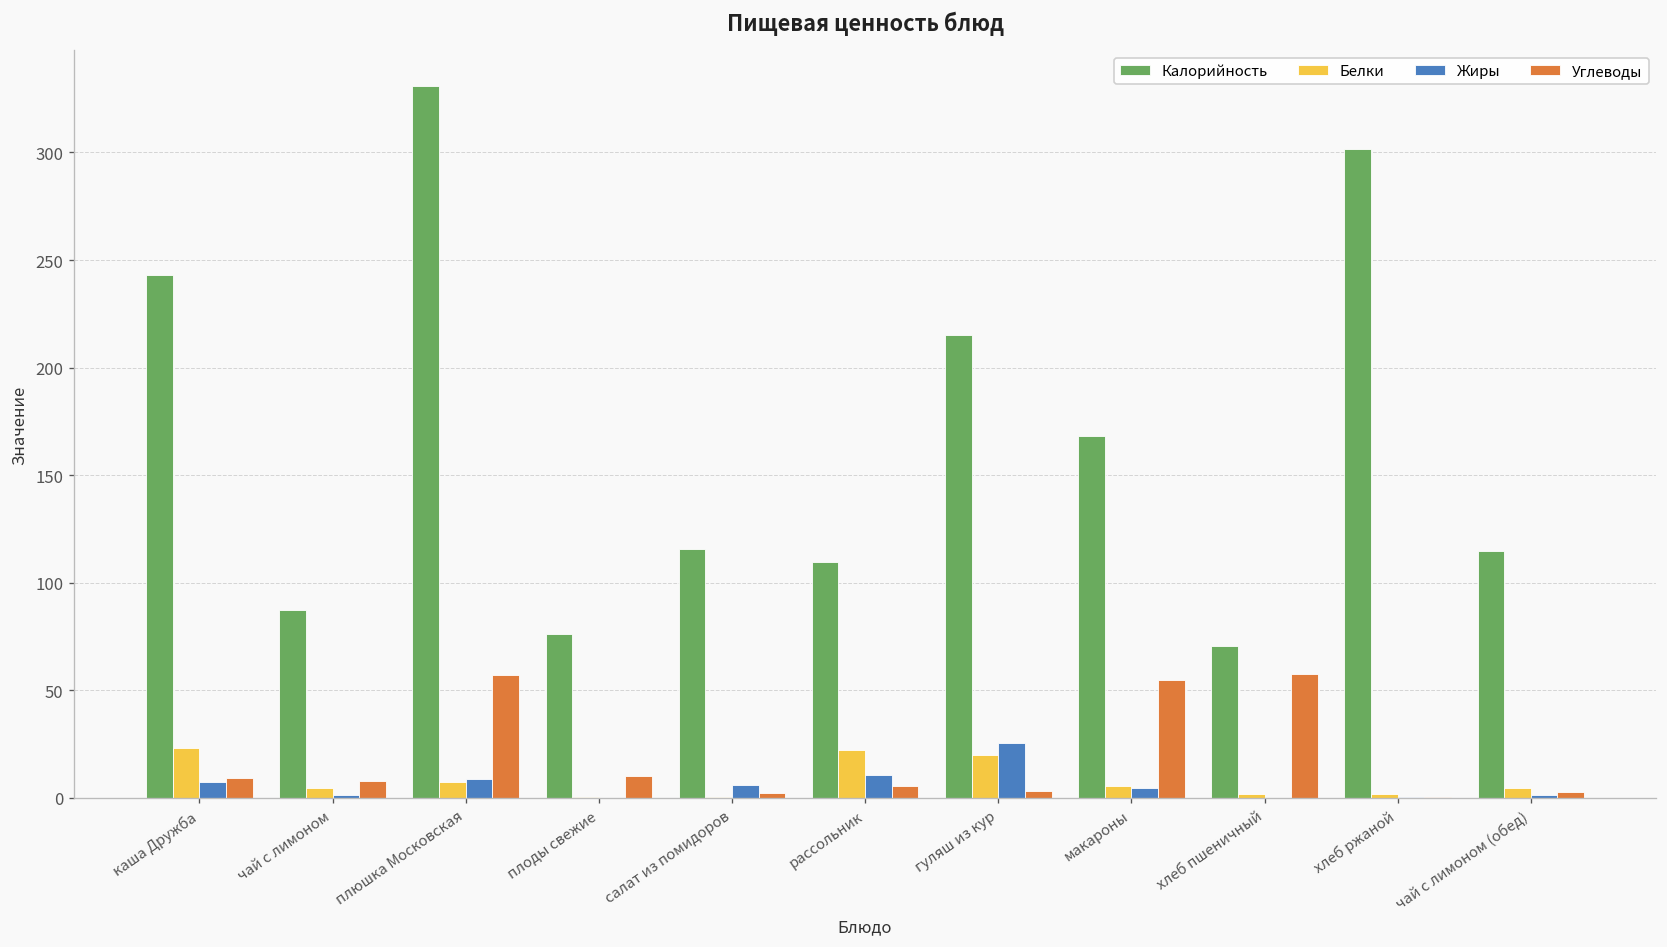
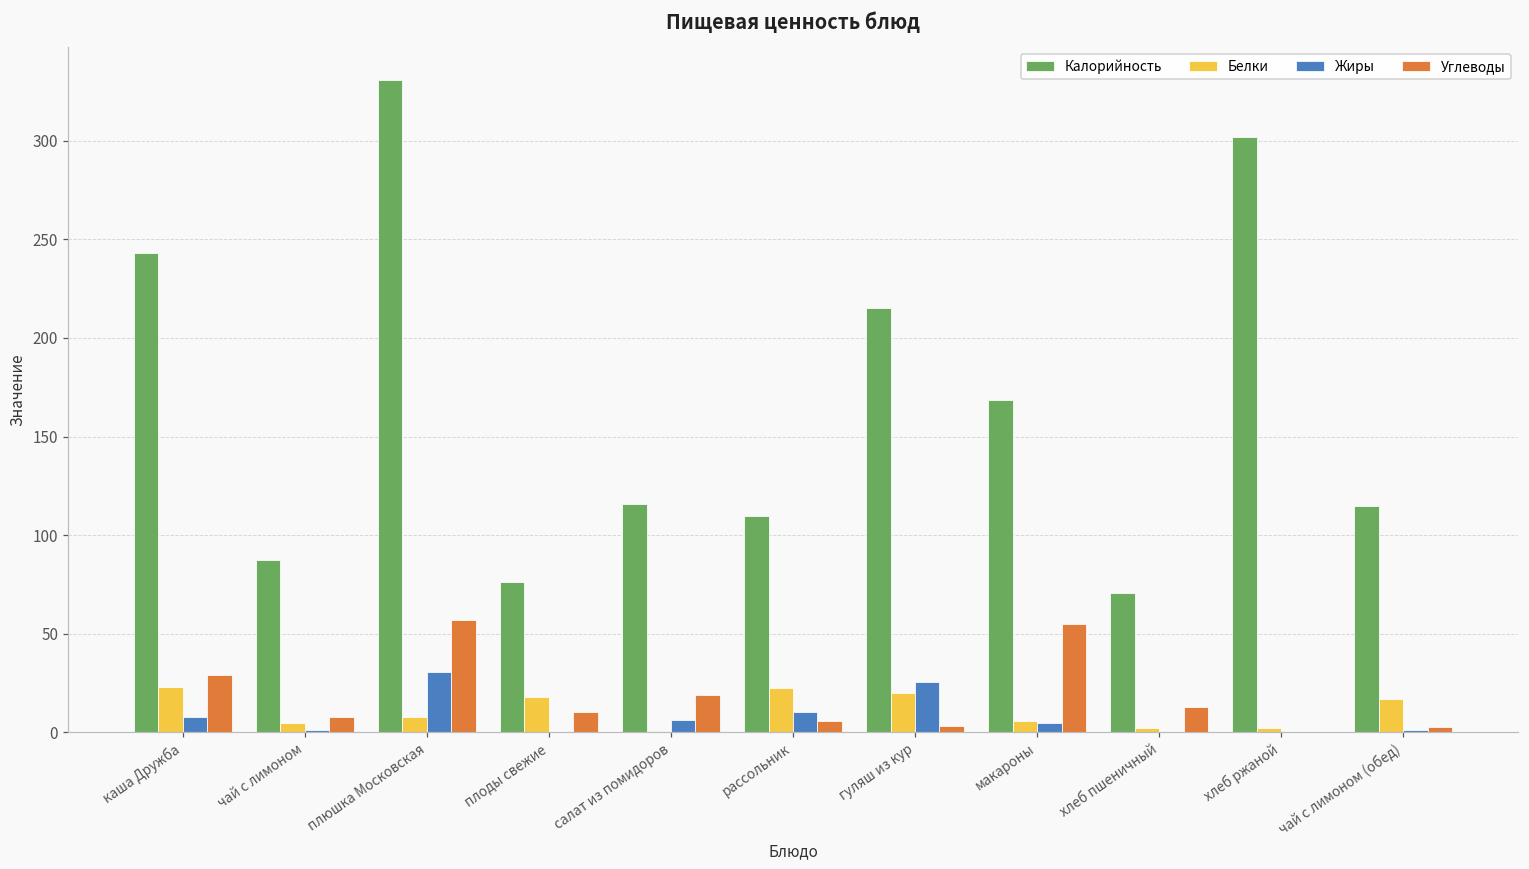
Углеводы, каша Дружба: 9 -> 29
Жиры, плюшка Московская: 9 -> 31
Белки, плоды свежие: 0 -> 18
Углеводы, салат из помидоров: 2 -> 19
Углеводы, хлеб пшеничный: 58 -> 13
Белки, чай с лимоном (обед): 5 -> 17
